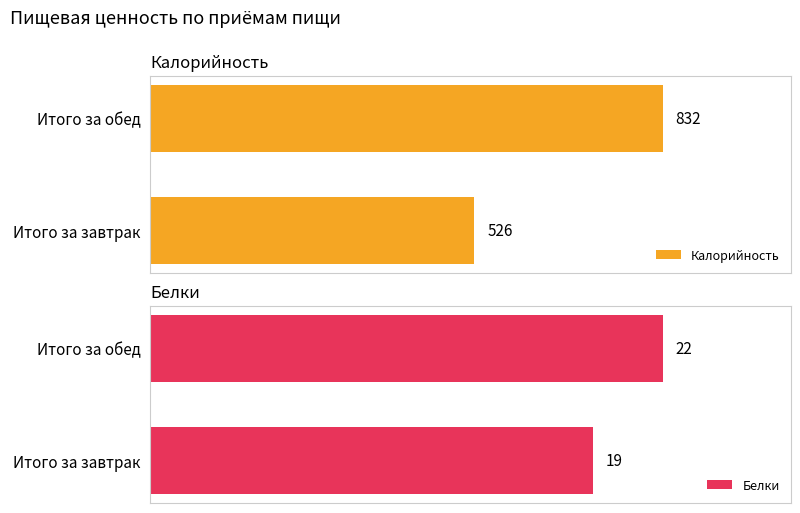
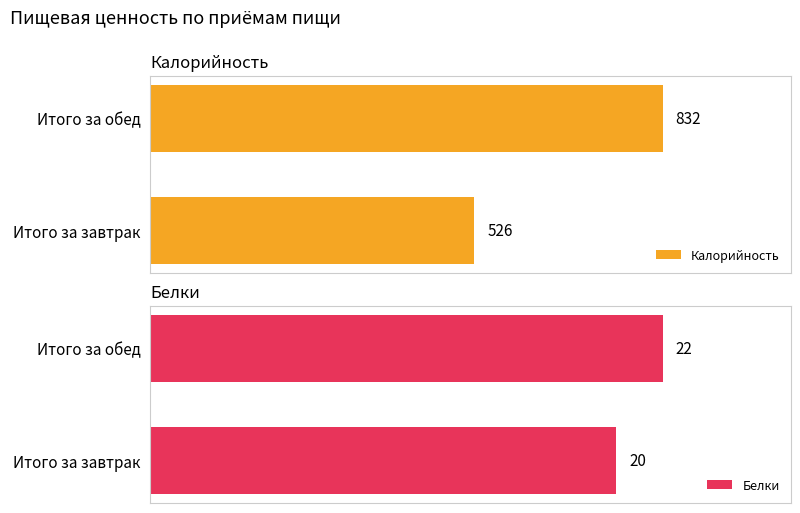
Белки, Итого за завтрак: 19 -> 20
